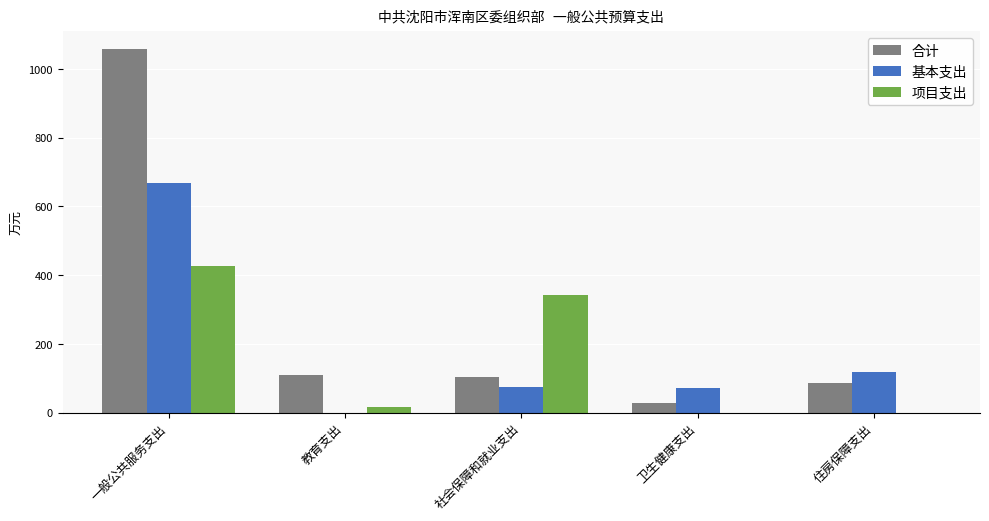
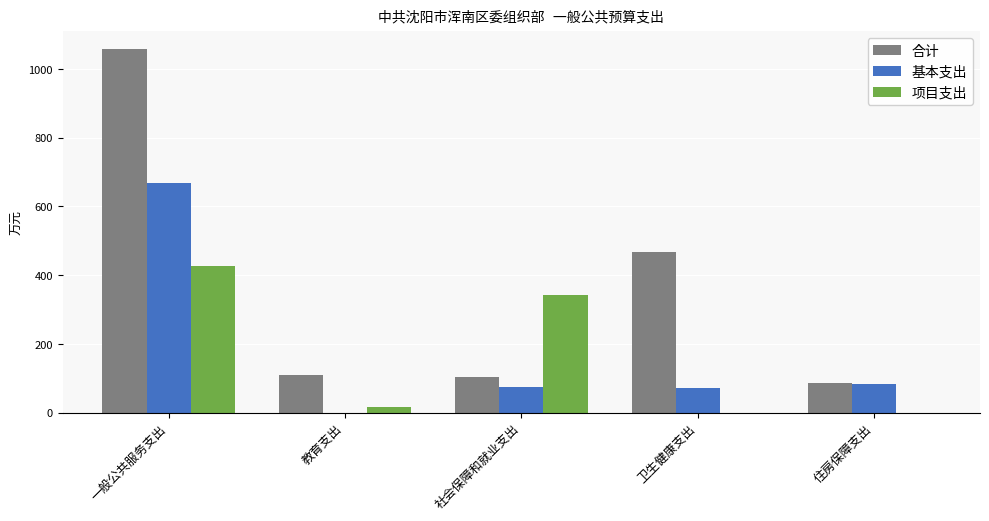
合计, 卫生健康支出: 30 -> 470
基本支出, 住房保障支出: 120 -> 80
